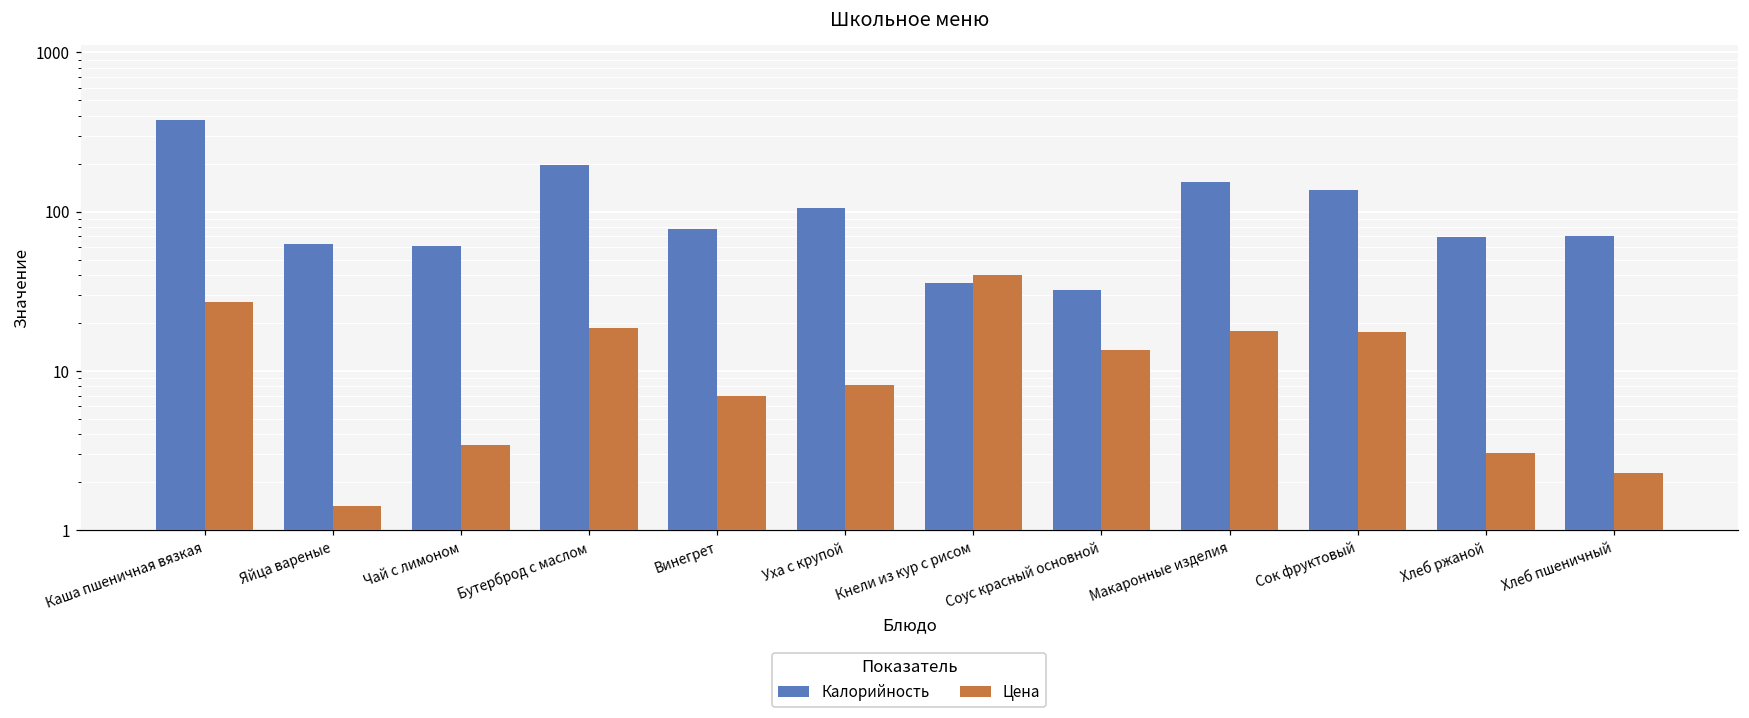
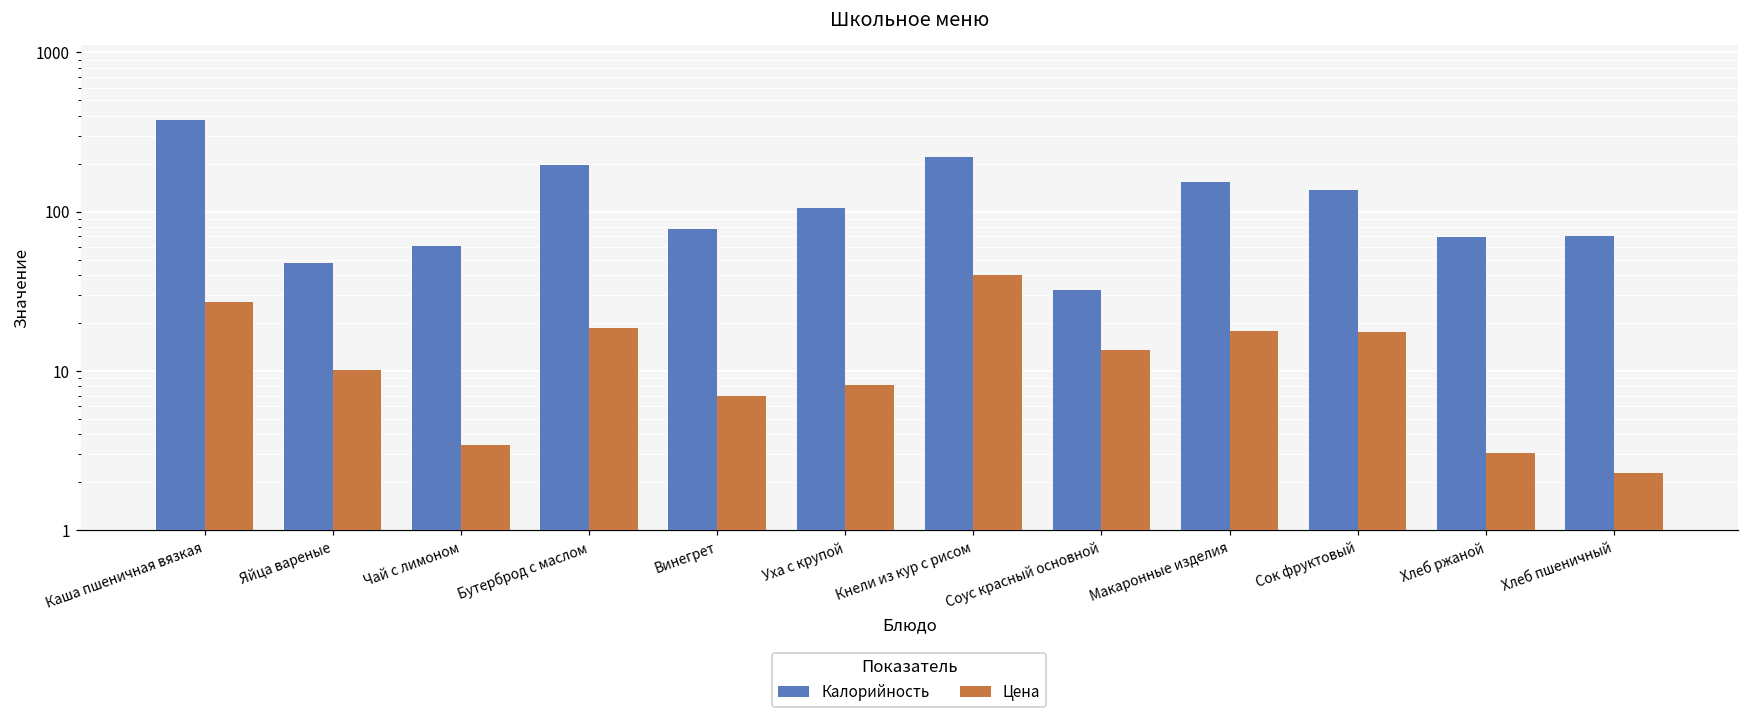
Калорийность, Яйца вареные: 60 -> 48
Цена, Яйца вареные: 1.4 -> 10
Калорийность, Кнели из кур с рисом: 36 -> 220
